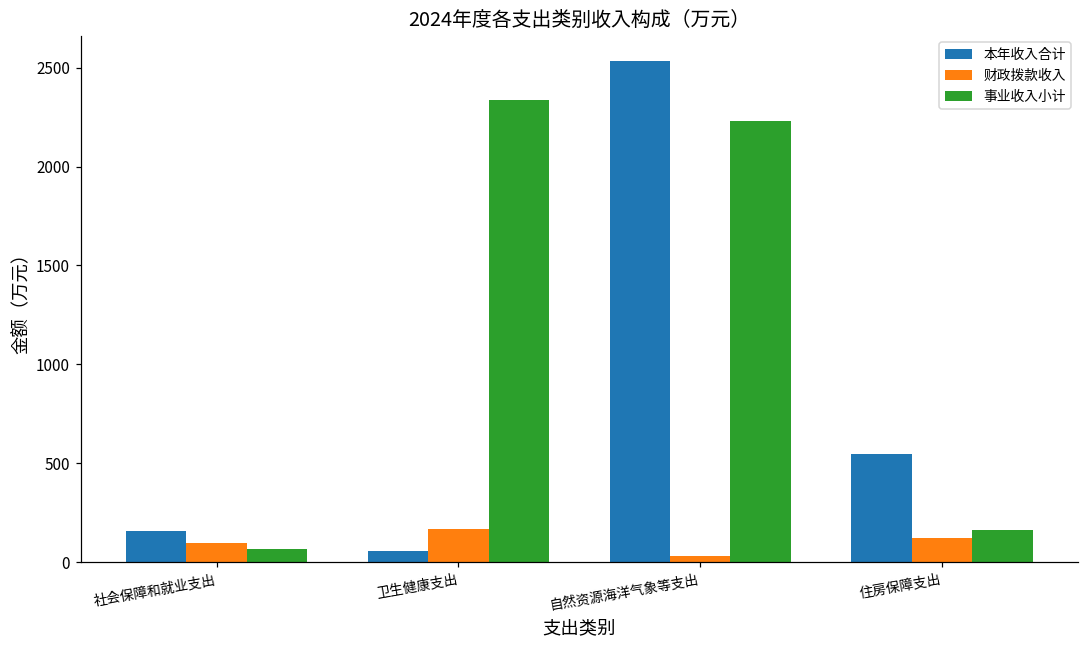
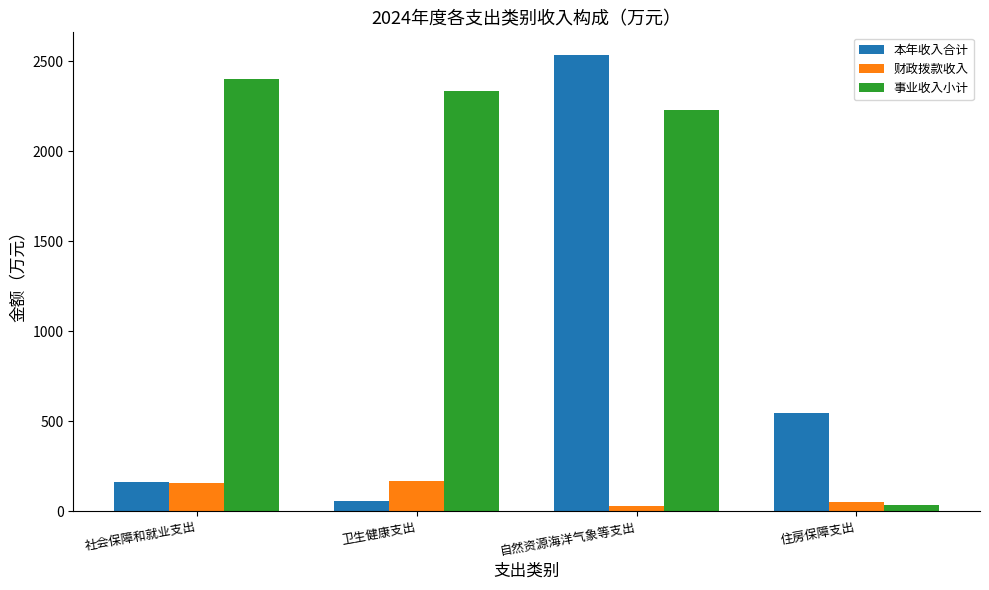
财政拨款收入, 社会保障和就业支出: 90 -> 150
事业收入小计, 社会保障和就业支出: 60 -> 2400
财政拨款收入, 住房保障支出: 120 -> 50
事业收入小计, 住房保障支出: 160 -> 30
